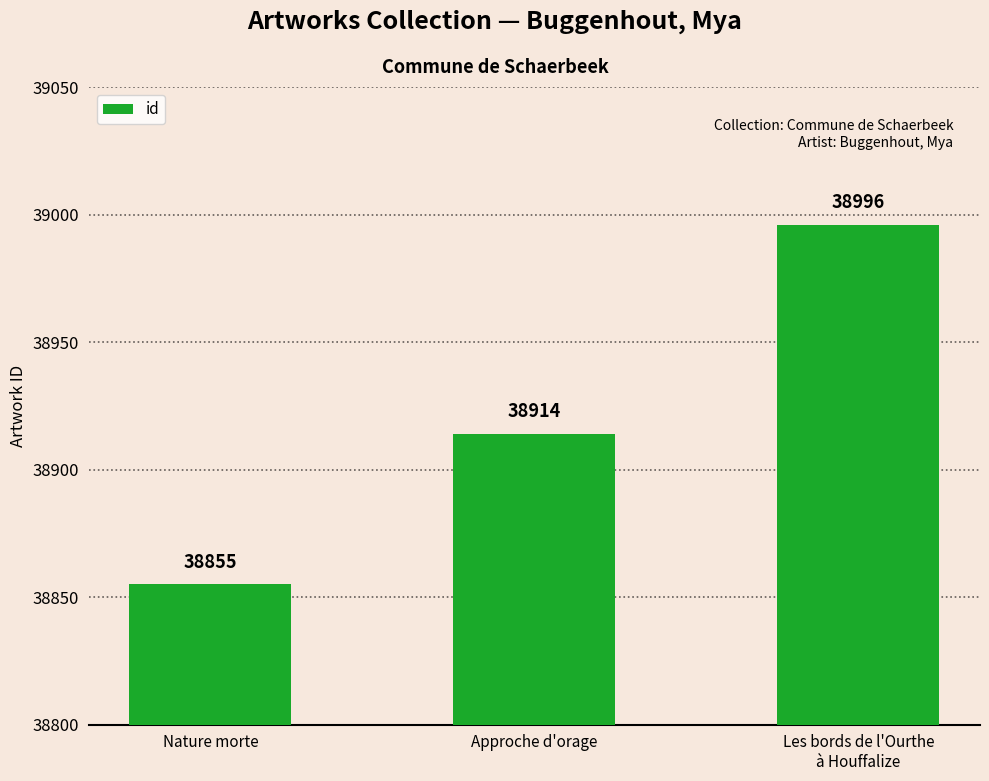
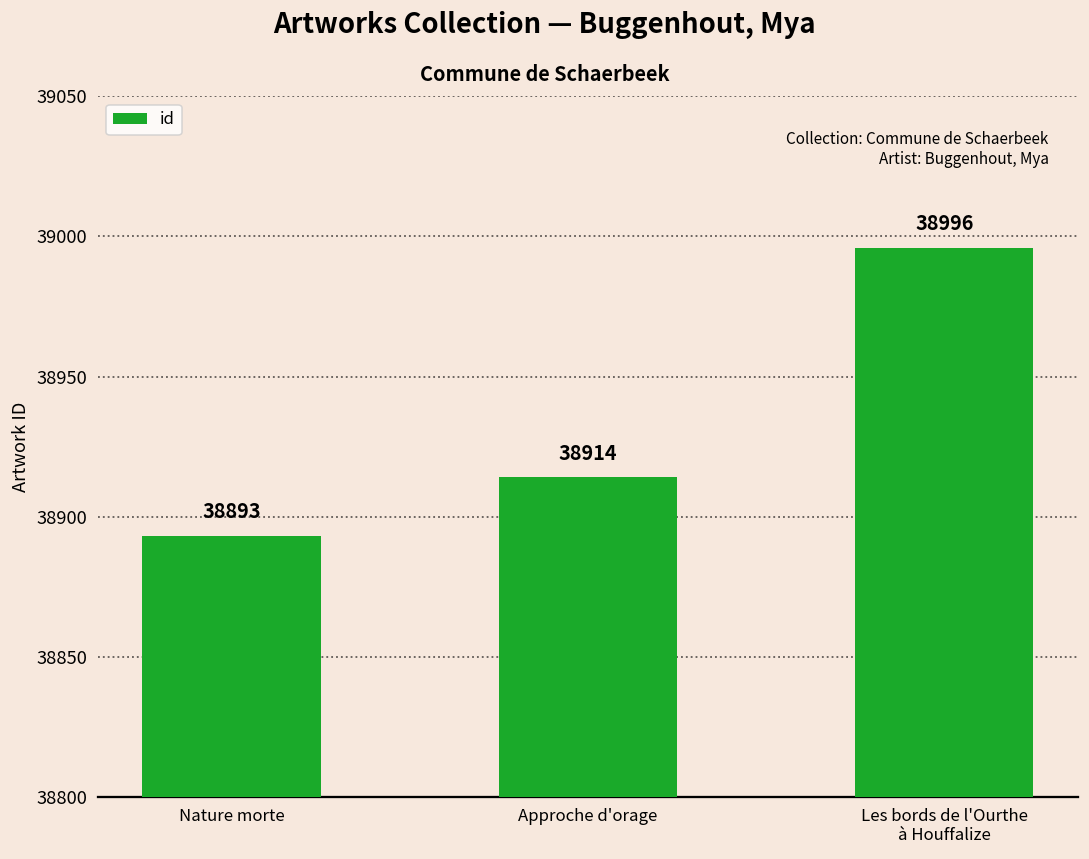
Nature morte: 38855 -> 38893
